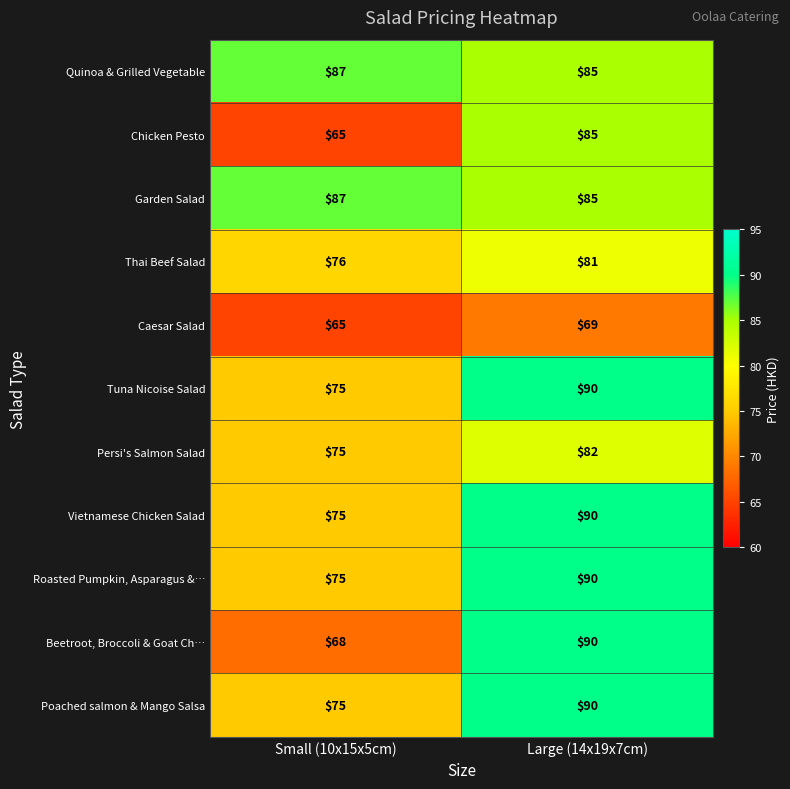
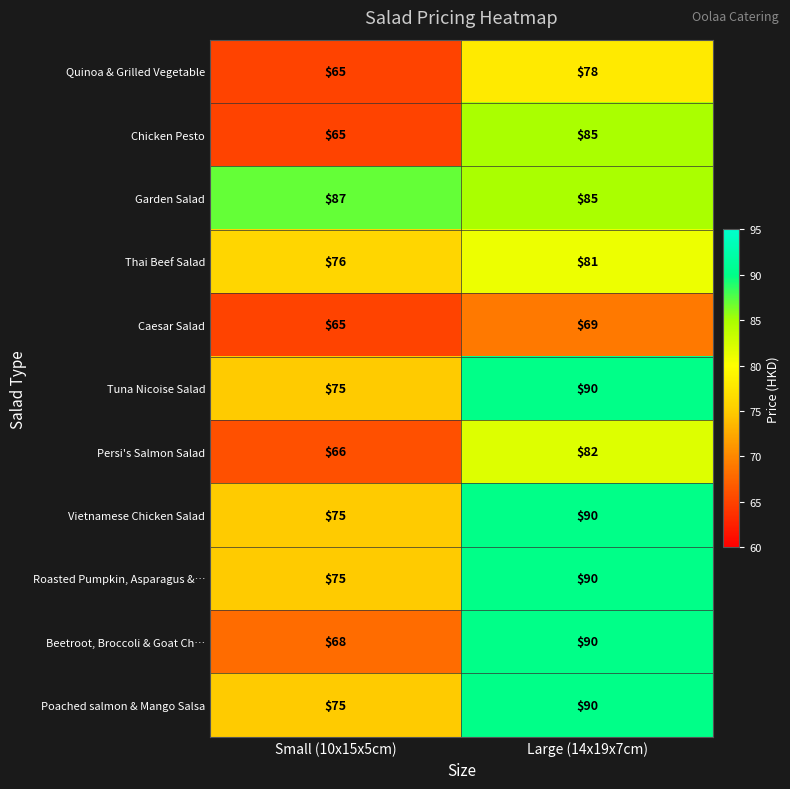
Quinoa & Grilled Vegetable, Small (10x15x5cm): $87 -> $65
Quinoa & Grilled Vegetable, Large (14x19x7cm): $85 -> $78
Persi's Salmon Salad, Small (10x15x5cm): $75 -> $66
